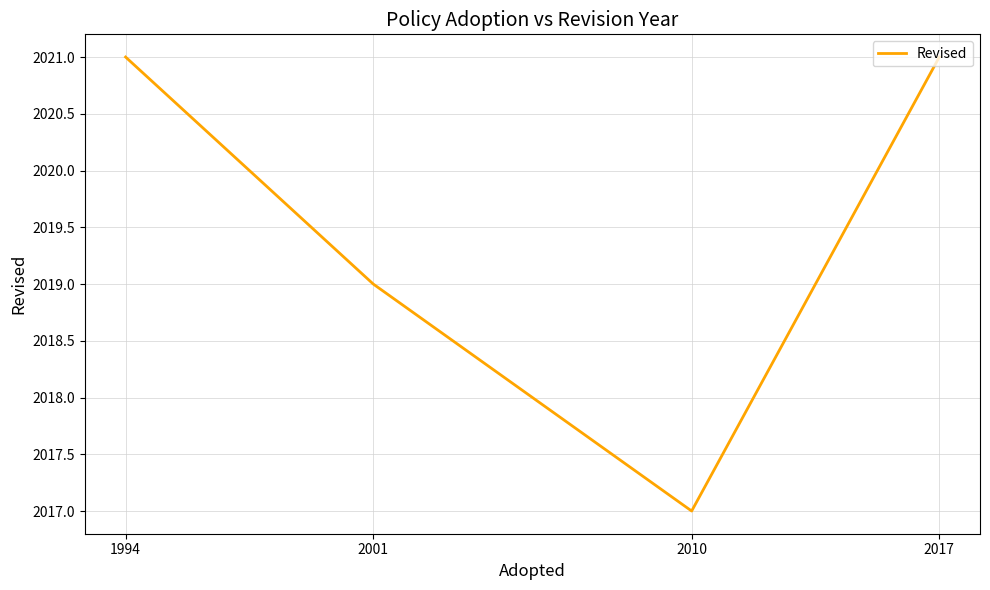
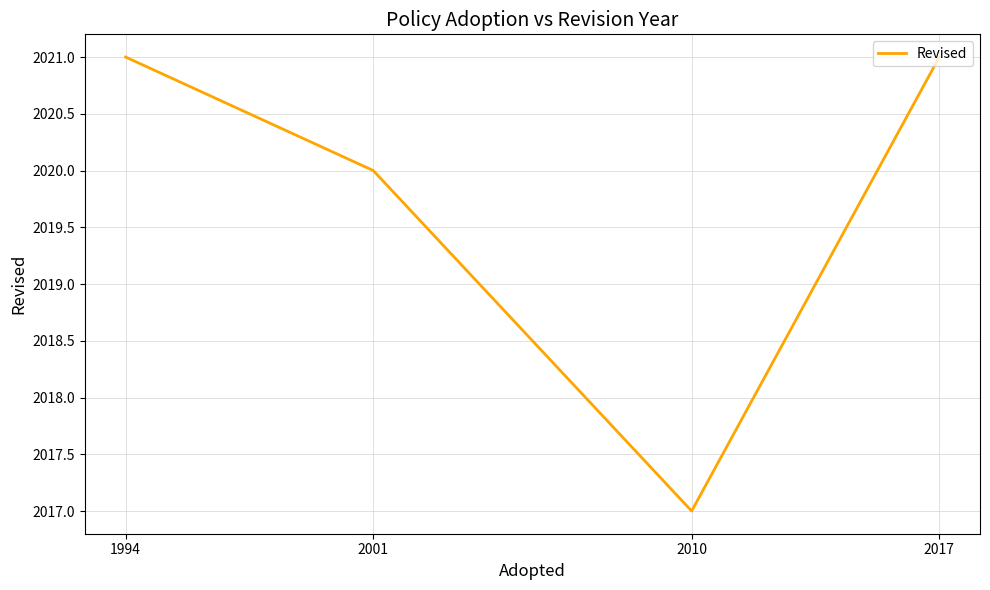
2001: 2019 -> 2020
